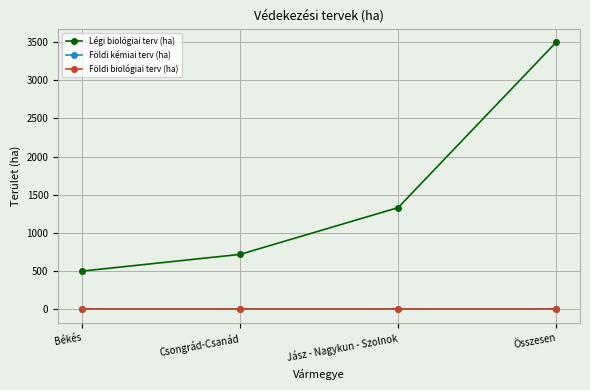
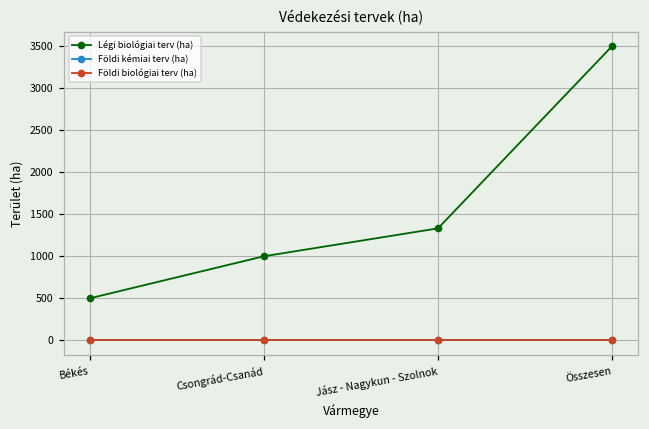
Légi biológiai terv (ha), Csongrád-Csanád: 700 -> 1000
